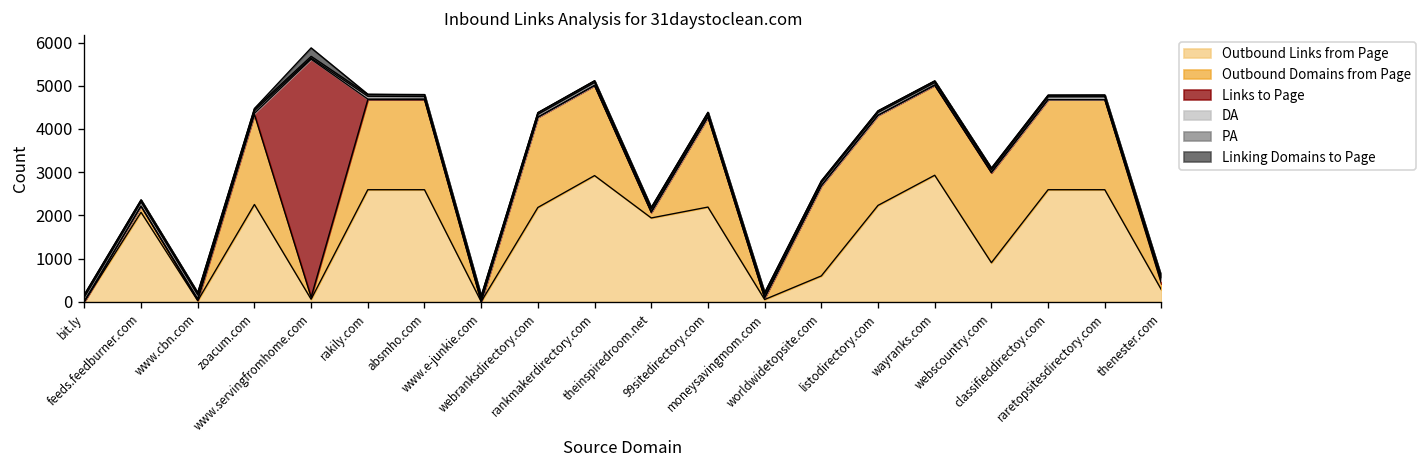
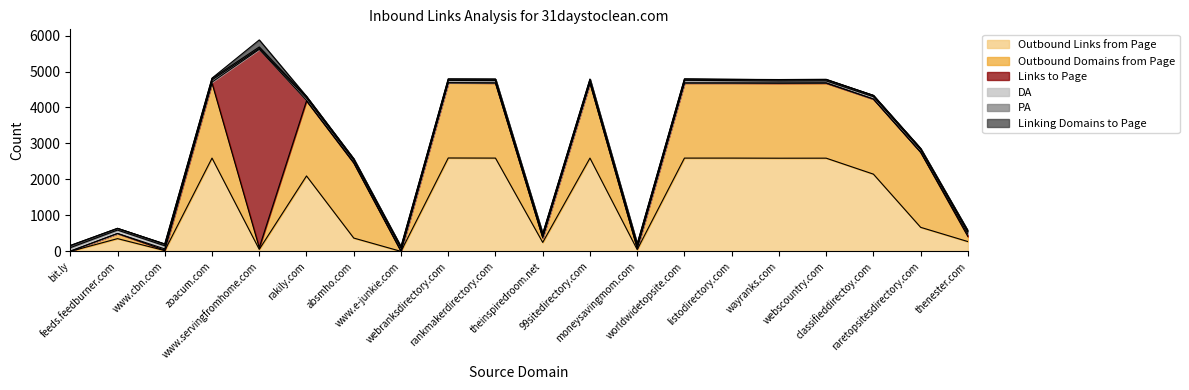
Outbound Links from Page, feeds.feedburner.com: 2100 -> 400
Outbound Links from Page, zoacum.com: 2300 -> 2600
Outbound Links from Page, rakily.com: 2600 -> 2100
Outbound Links from Page, absmho.com: 2600 -> 400
Outbound Links from Page, webranksdirectory.com: 2200 -> 2600
Outbound Links from Page, rankmakerdirectory.com: 2900 -> 2600
Outbound Links from Page, theinspiredroom.net: 1900 -> 300
Outbound Links from Page, 99sitedirectory.com: 2200 -> 2600
Outbound Links from Page, worldwidetopsite.com: 600 -> 2600
Outbound Links from Page, listodirectory.com: 2200 -> 2600
Outbound Links from Page, wayranks.com: 2900 -> 2600
Outbound Links from Page, webscountry.com: 900 -> 2600
Outbound Links from Page, classifieddirectoy.com: 2600 -> 2100
Outbound Links from Page, raretopsitesdirectory.com: 2600 -> 700
